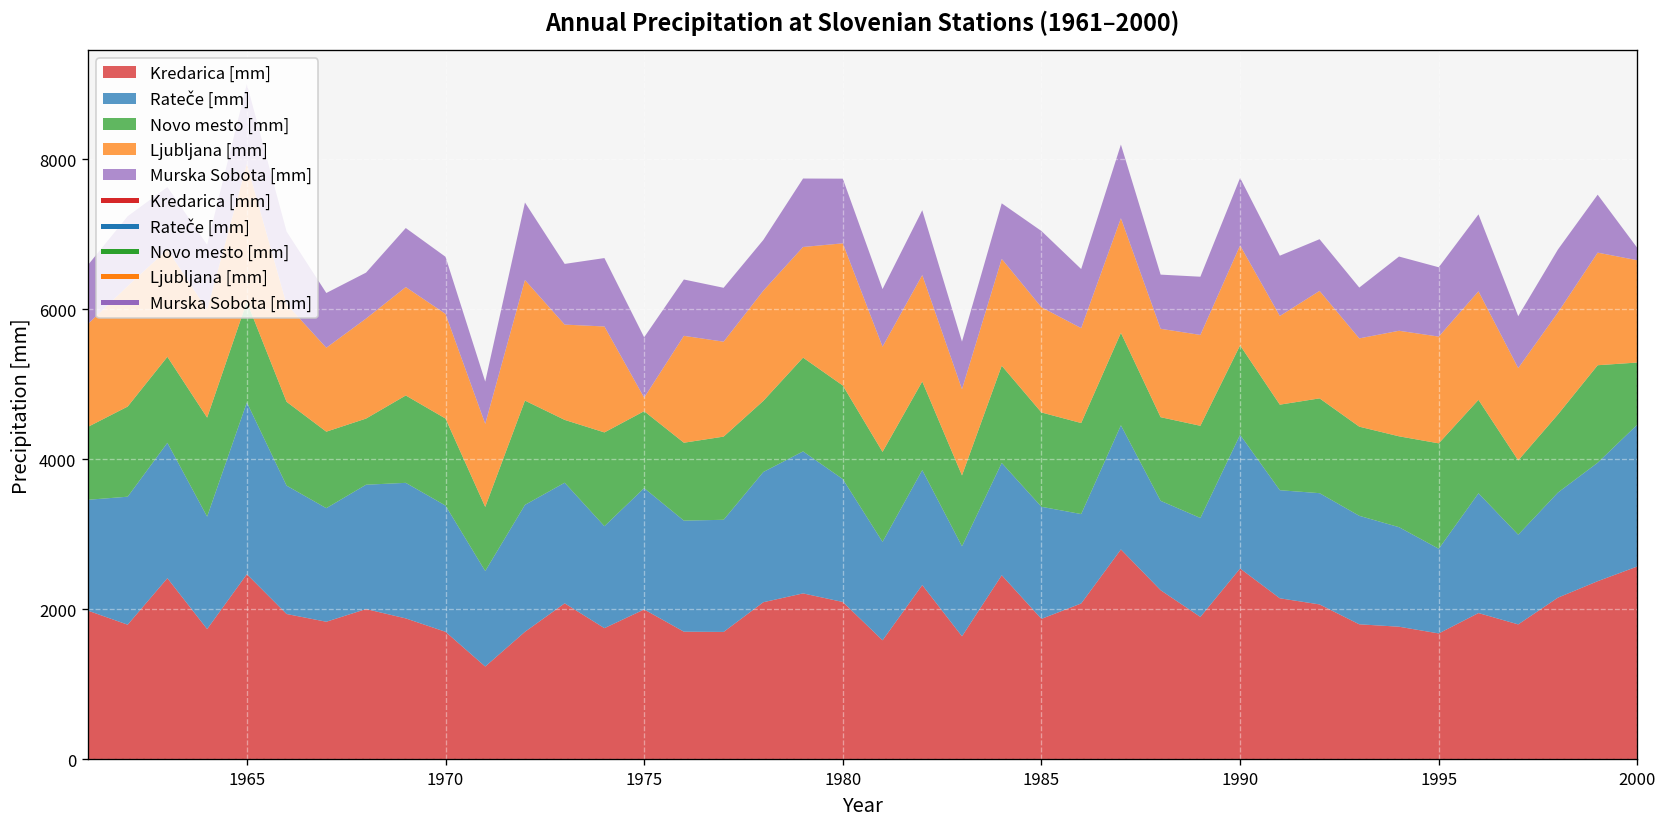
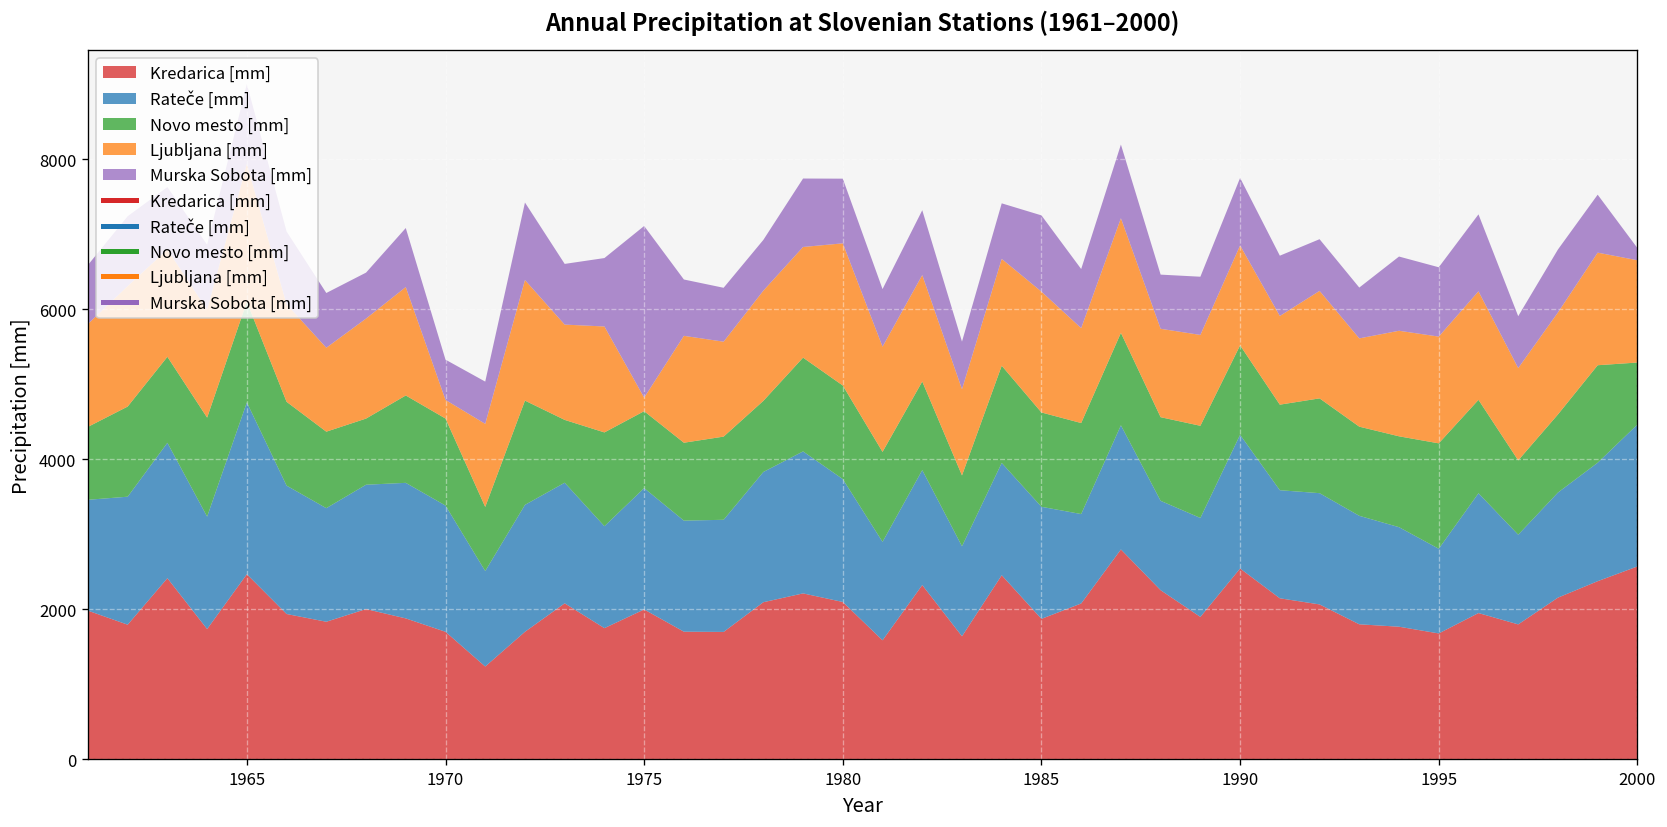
Ljubljana [mm], 1970: 1400 -> 200
Murska Sobota [mm], 1970: 800 -> 500
Murska Sobota [mm], 1975: 800 -> 2300
Ljubljana [mm], 1985: 1400 -> 1600
